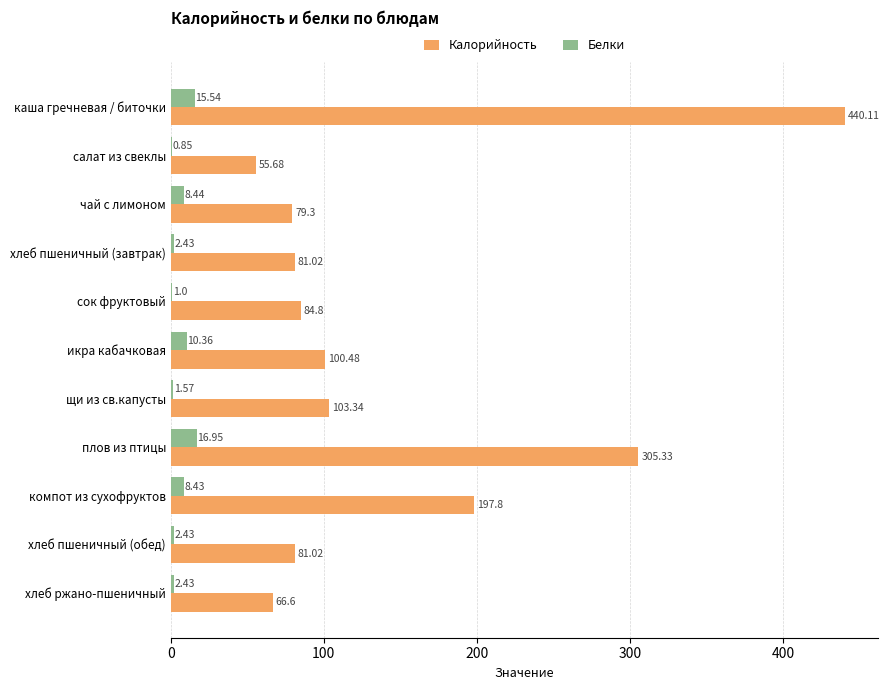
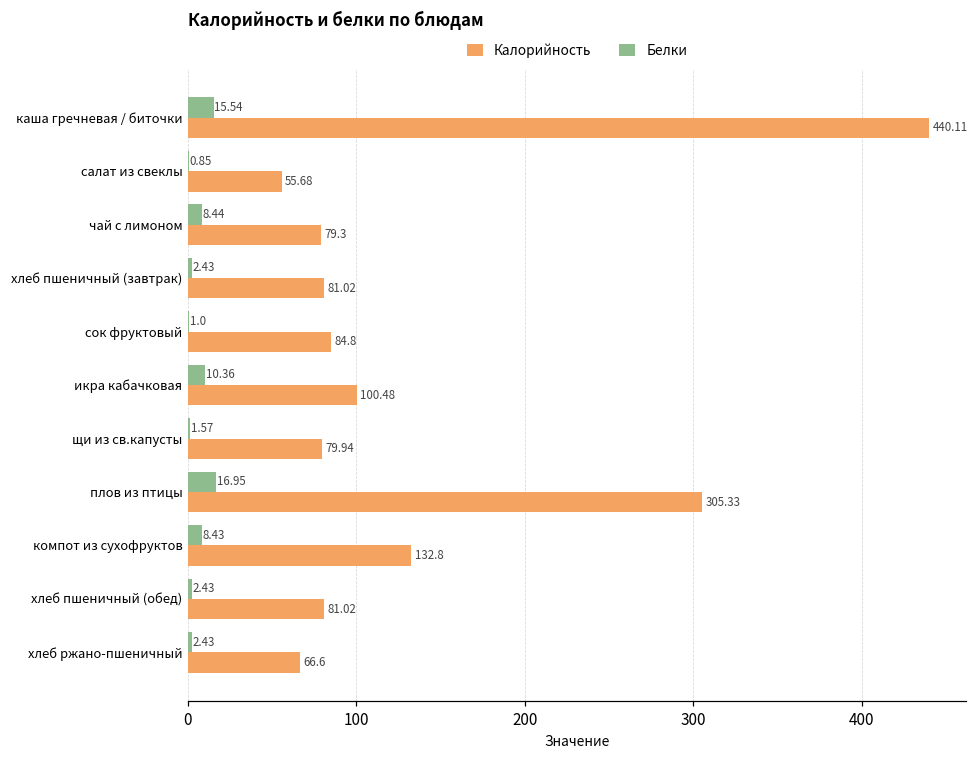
Калорийность, щи из св.капусты: 103.34 -> 79.94
Калорийность, компот из сухофруктов: 197.8 -> 132.8
